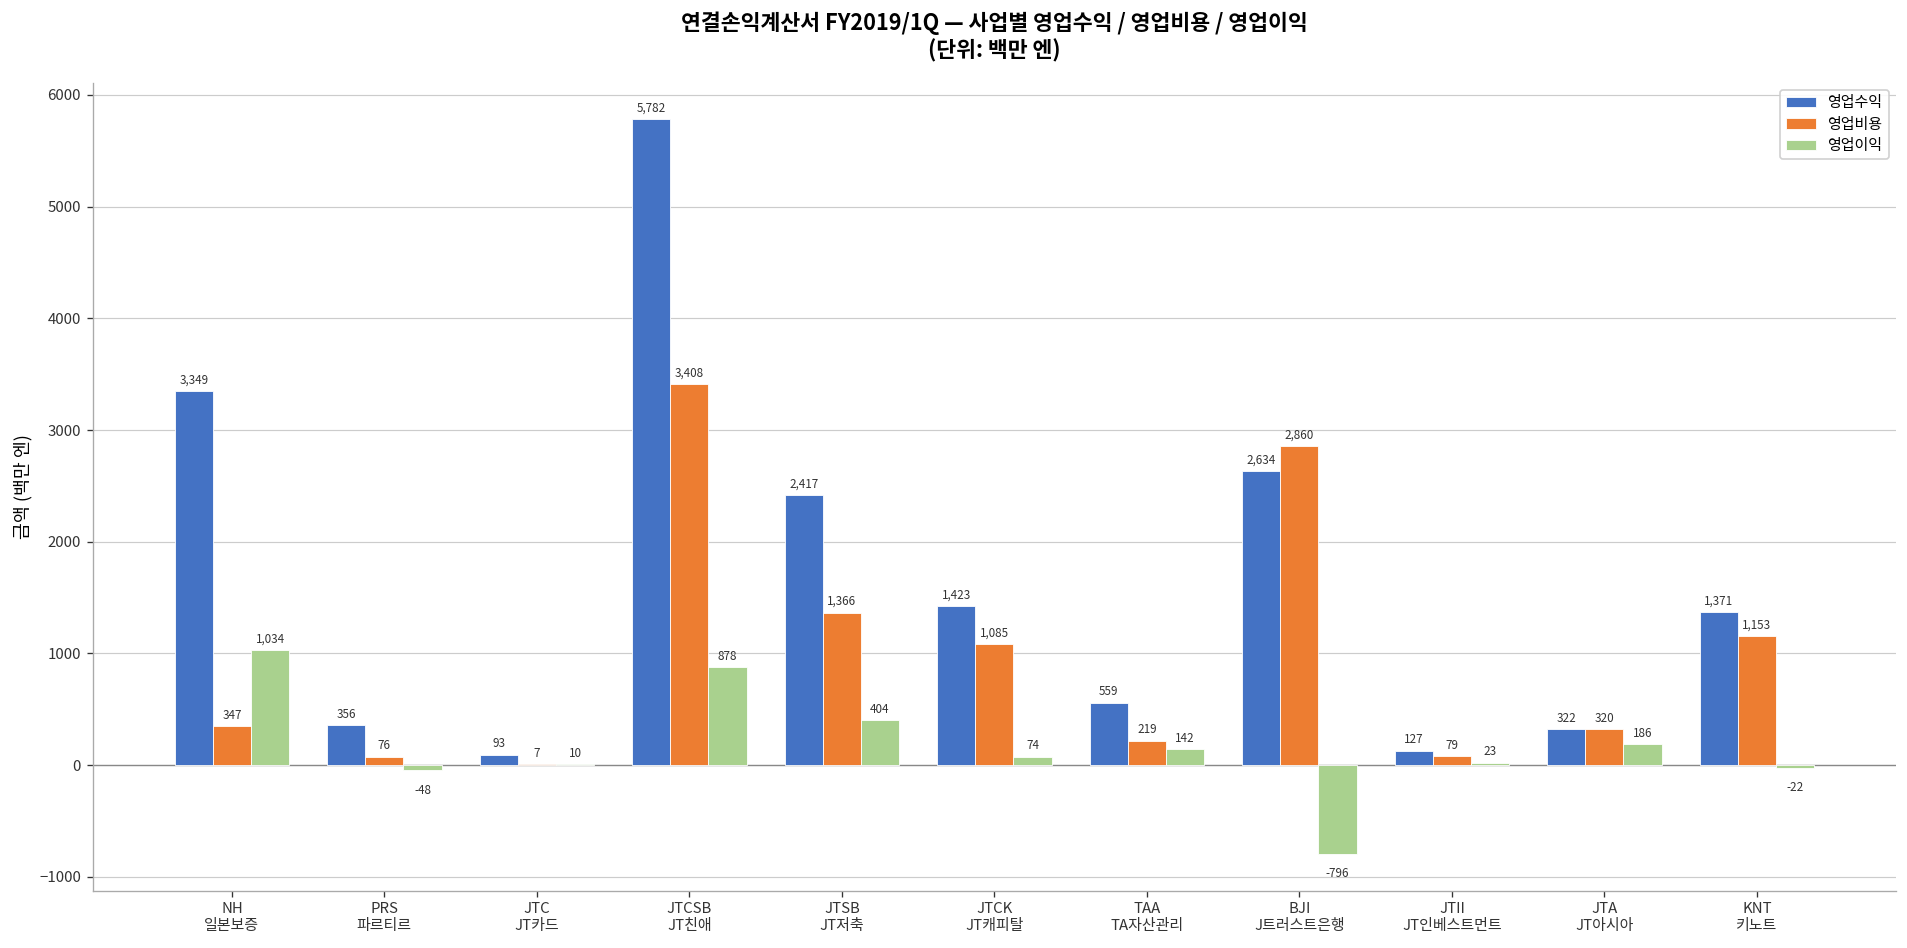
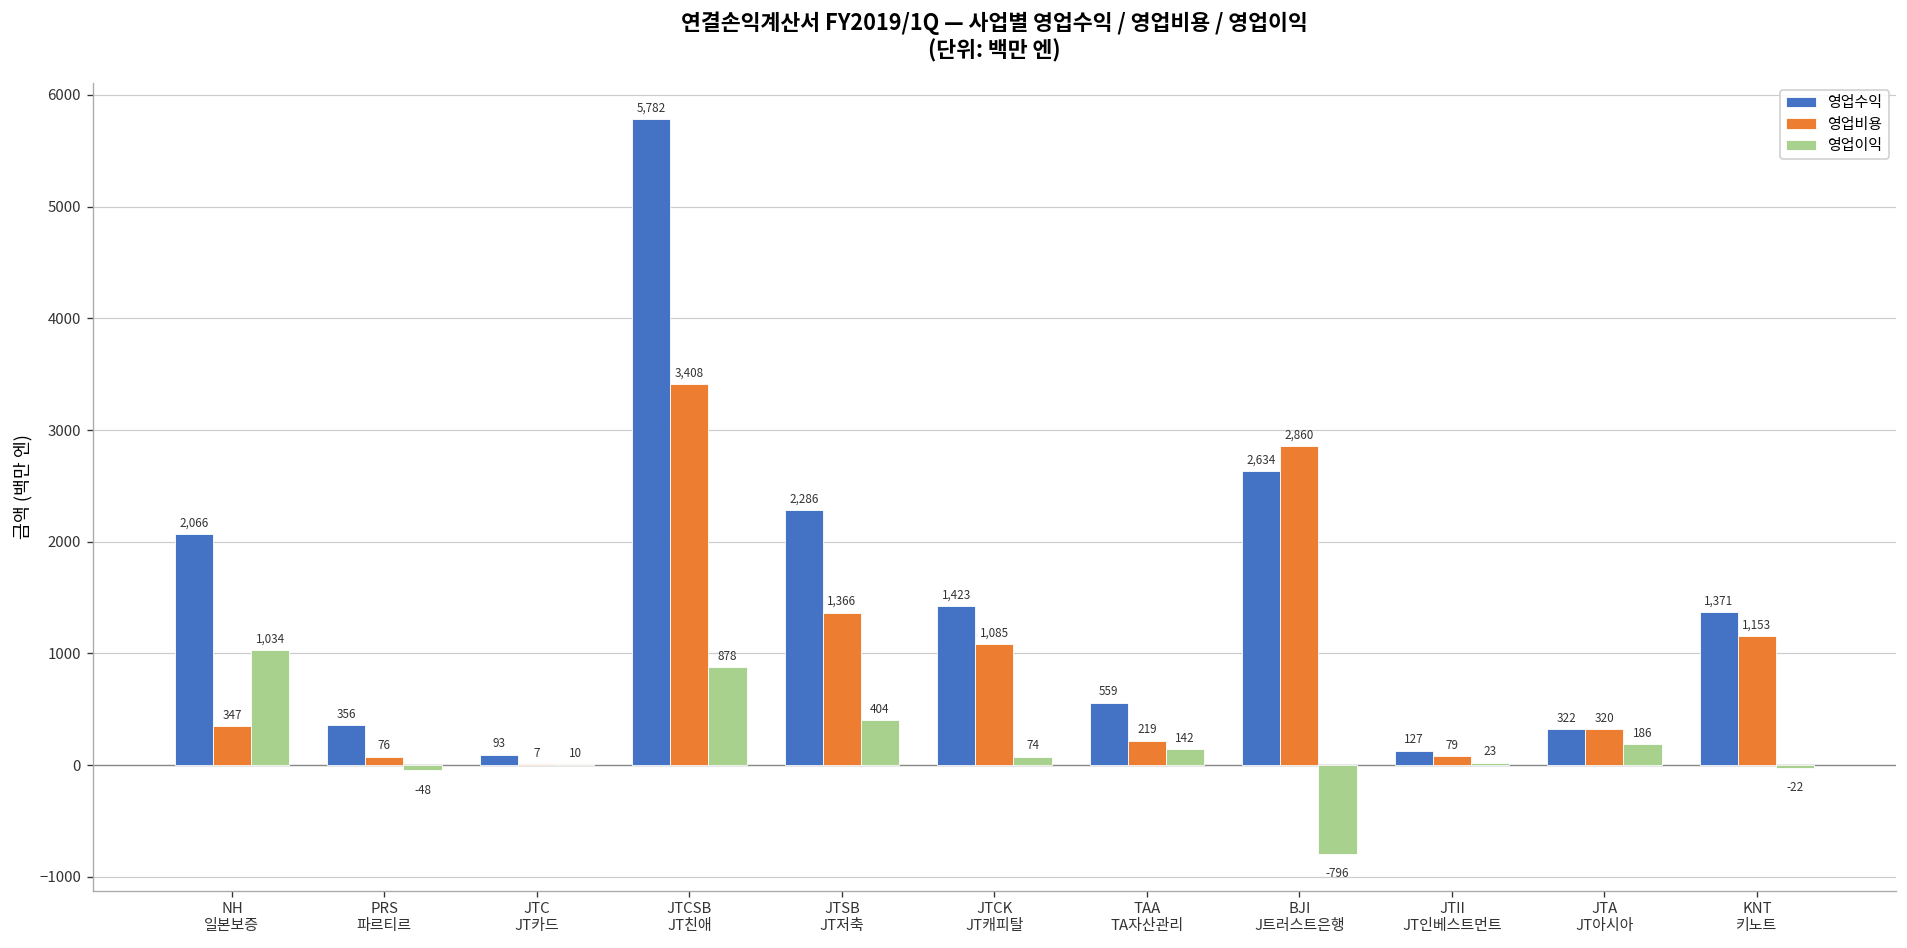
영업수익, NH 일본보증: 3,349 -> 2,066
영업수익, JTSB JT저축: 2,417 -> 2,286
